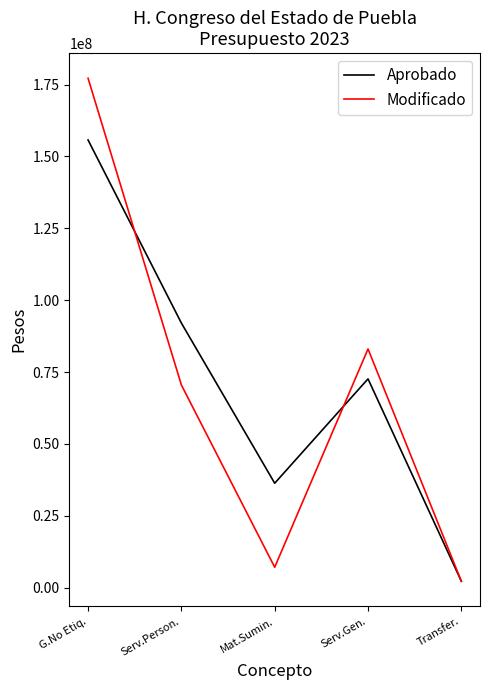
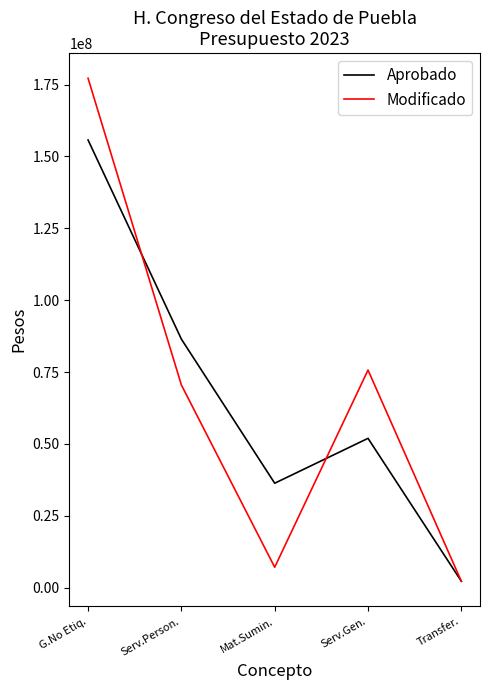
Aprobado, Serv.Person.: 92000000 -> 86000000
Aprobado, Serv.Gen.: 73000000 -> 52000000
Modificado, Serv.Gen.: 83000000 -> 76000000
